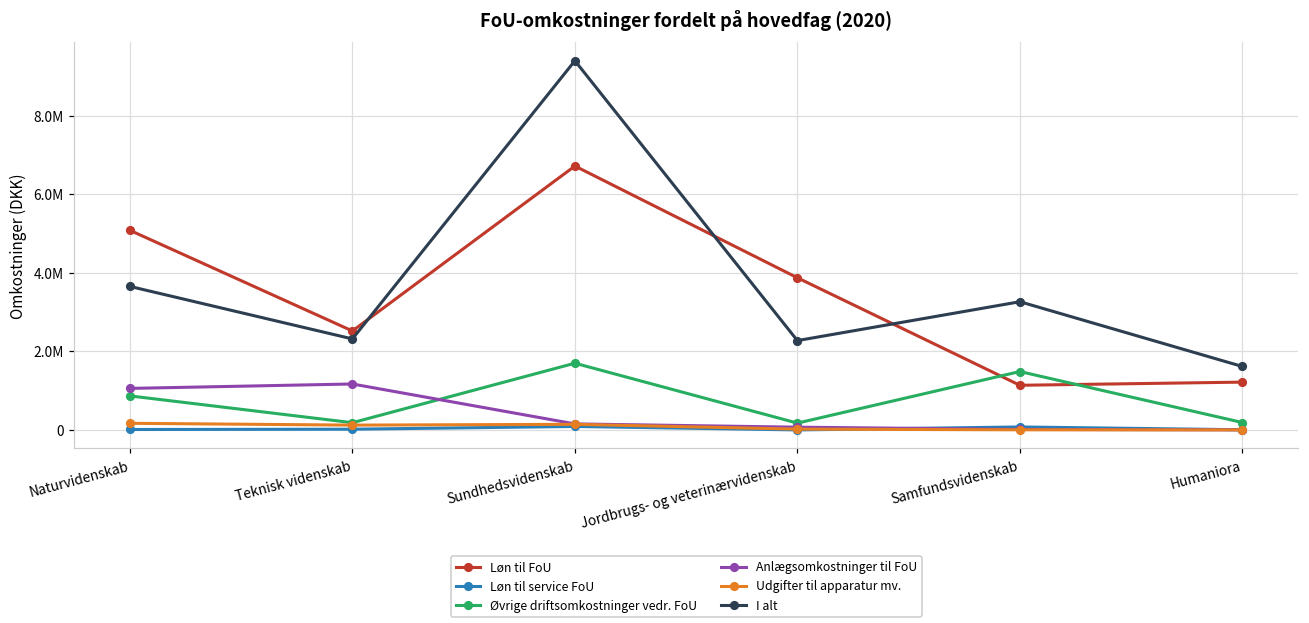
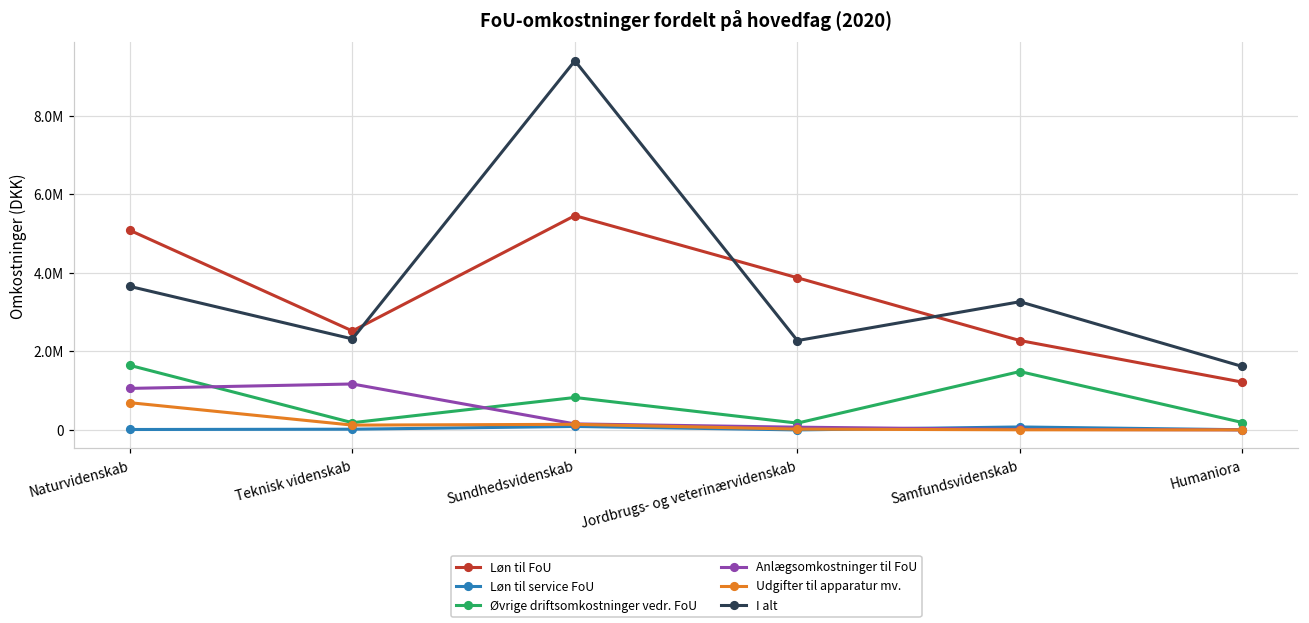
Øvrige driftsomkostninger vedr. FoU, Naturvidenskab: 900000 -> 1600000
Udgifter til apparatur mv., Naturvidenskab: 200000 -> 700000
Løn til FoU, Sundhedsvidenskab: 6700000 -> 5500000
Øvrige driftsomkostninger vedr. FoU, Sundhedsvidenskab: 1700000 -> 800000
Løn til FoU, Samfundsvidenskab: 1100000 -> 2300000
